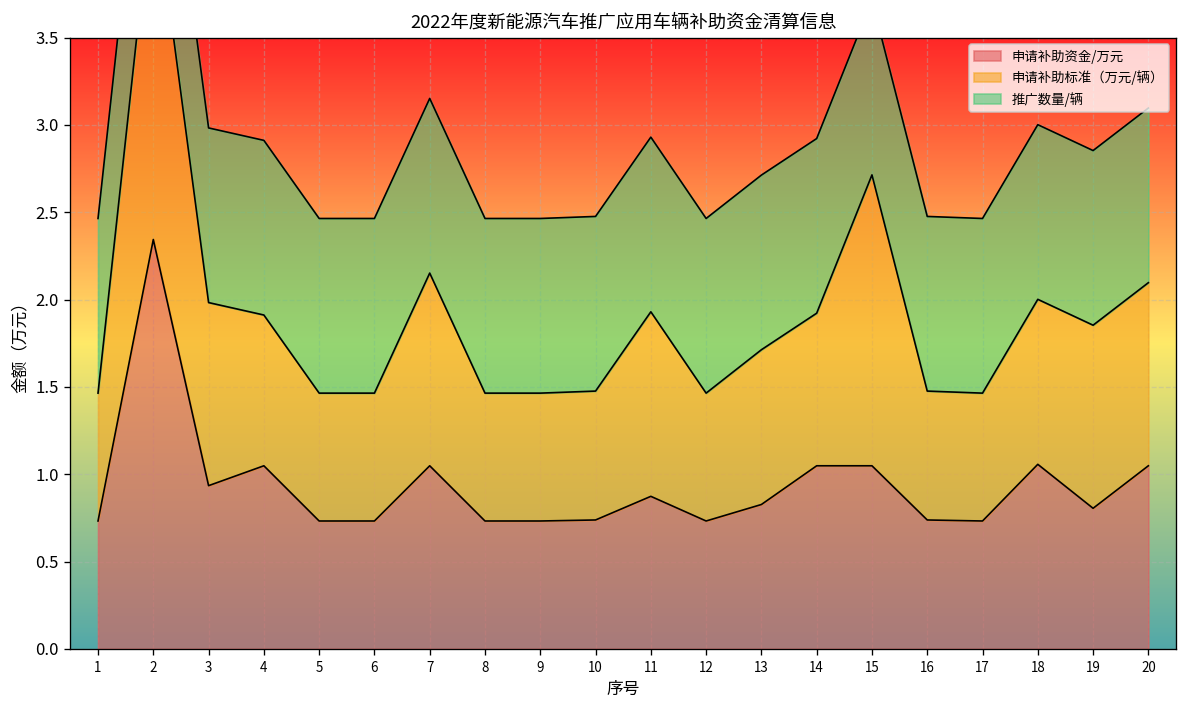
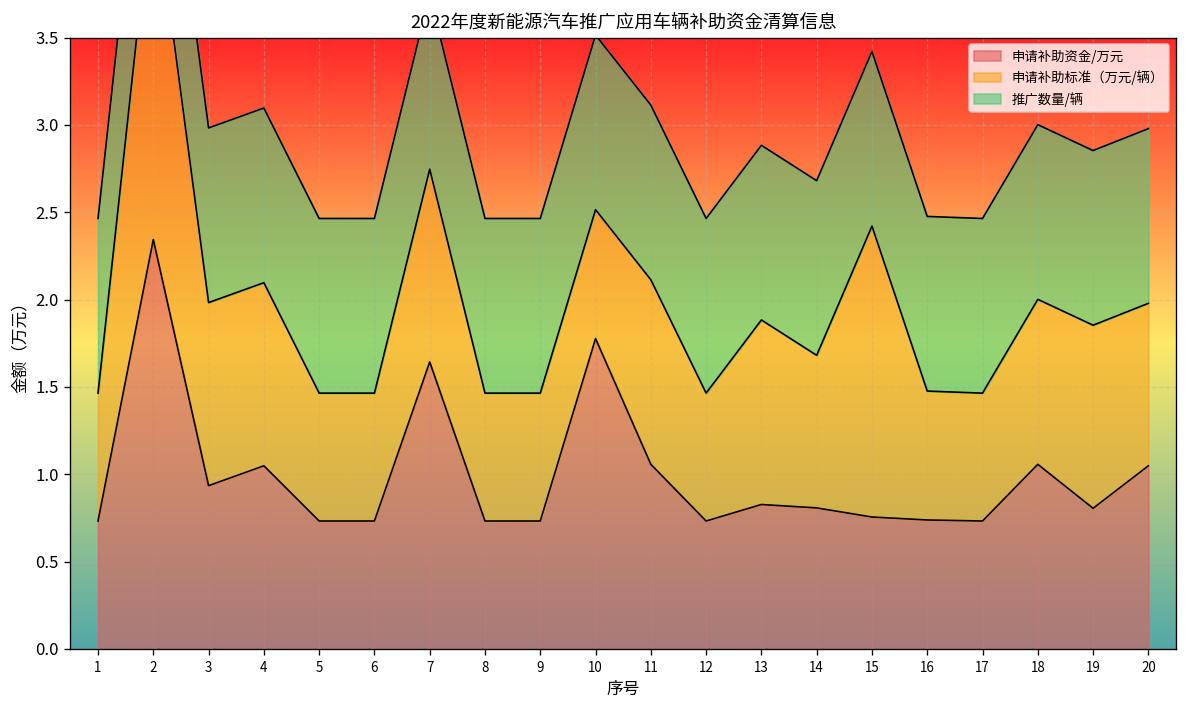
申请补助标准（万元/辆）, 4: 0.86 -> 1.05
申请补助资金/万元, 7: 1.05 -> 1.64
申请补助资金/万元, 10: 0.74 -> 1.78
申请补助资金/万元, 11: 0.87 -> 1.06
申请补助标准（万元/辆）, 13: 0.89 -> 1.06
申请补助资金/万元, 14: 1.05 -> 0.81
申请补助资金/万元, 15: 1.05 -> 0.76
申请补助标准（万元/辆）, 20: 1.05 -> 0.93
